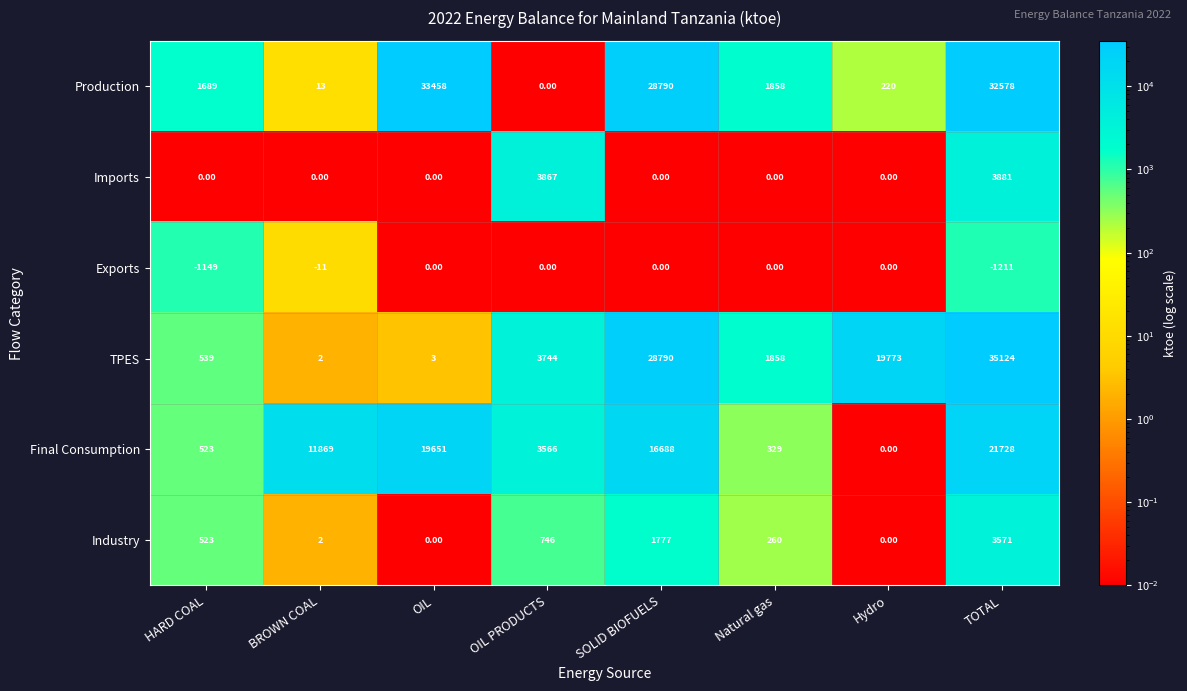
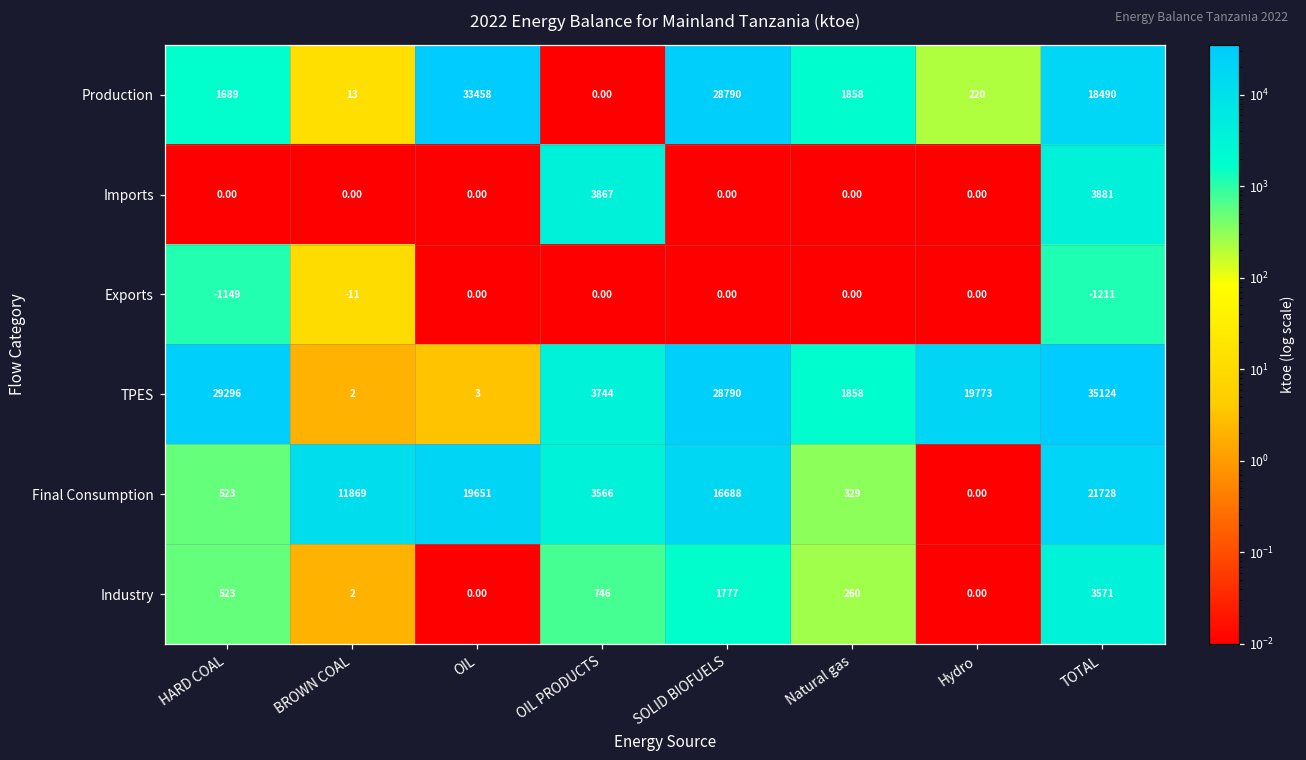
Production, TOTAL: 32578 -> 18490
TPES, HARD COAL: 539 -> 29296
